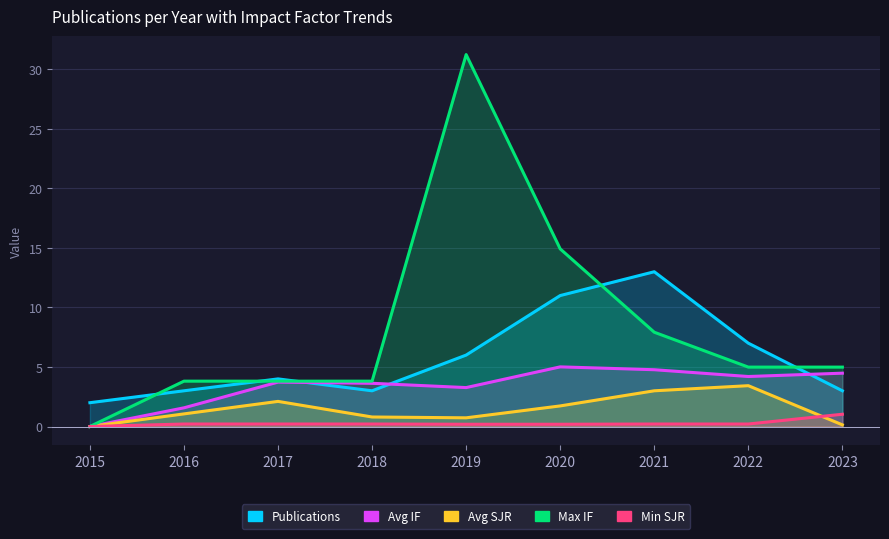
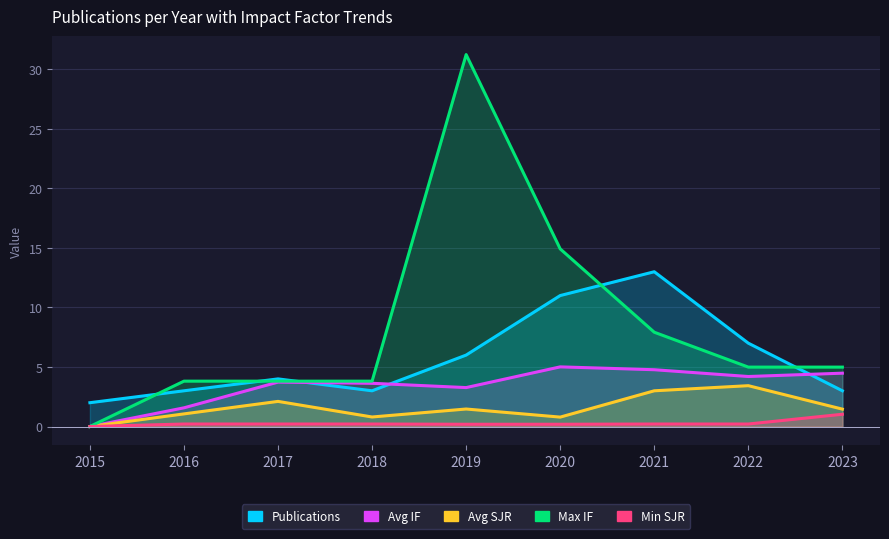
Avg SJR, 2019: 0.7 -> 1.5
Avg SJR, 2020: 1.7 -> 0.8
Avg SJR, 2023: 0.1 -> 1.5
